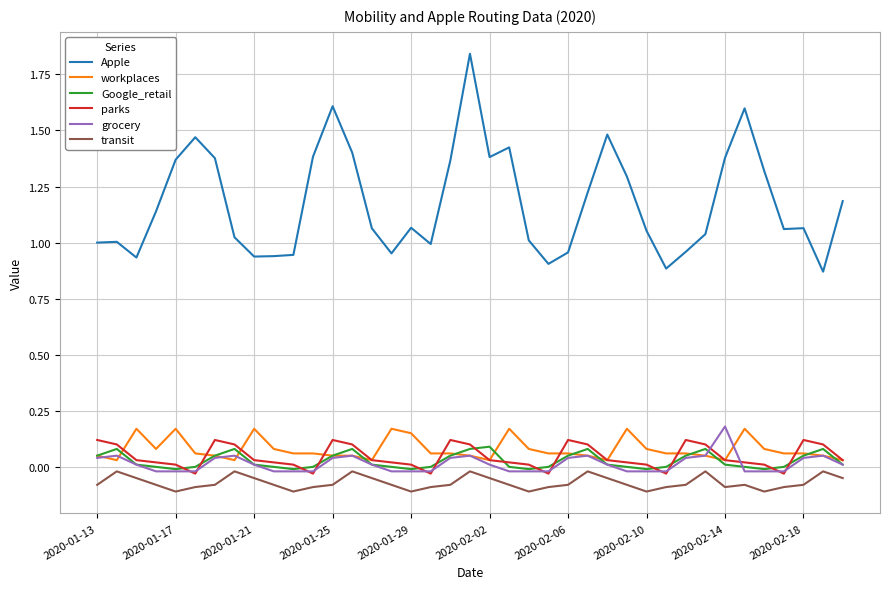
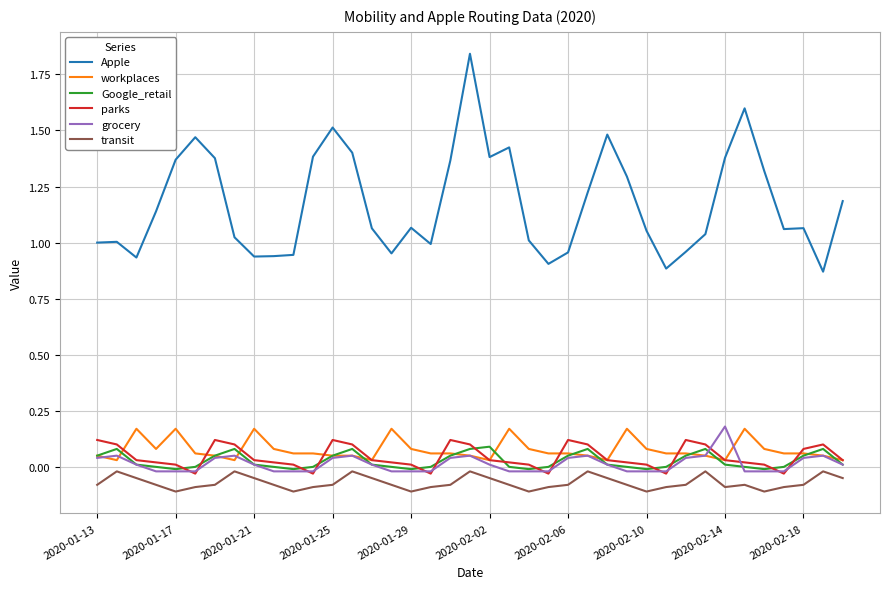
Apple, 2020-01-25: 1.61 -> 1.51
workplaces, 2020-01-29: 0.15 -> 0.08
parks, 2020-02-18: 0.12 -> 0.08
